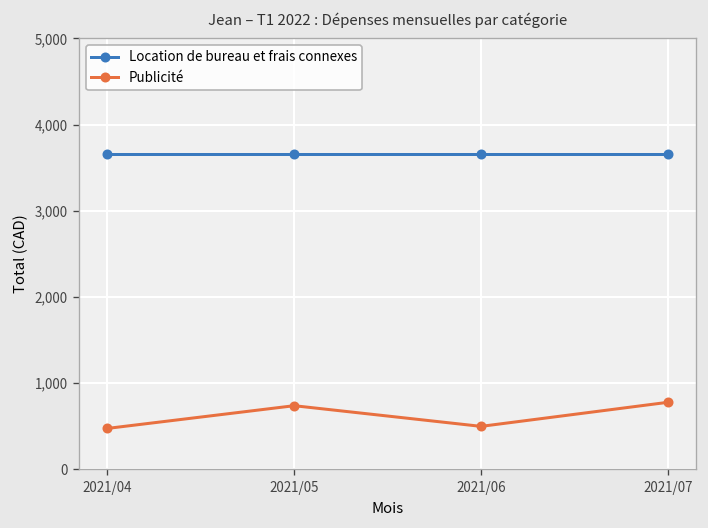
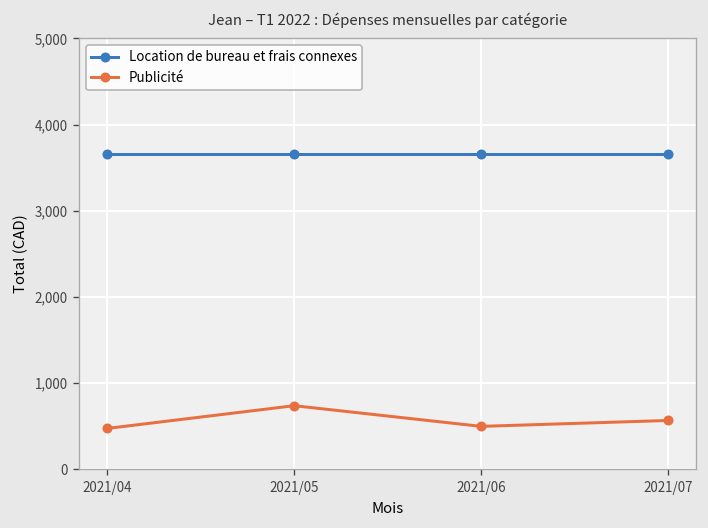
Publicité, 2021/07: 800 -> 600
